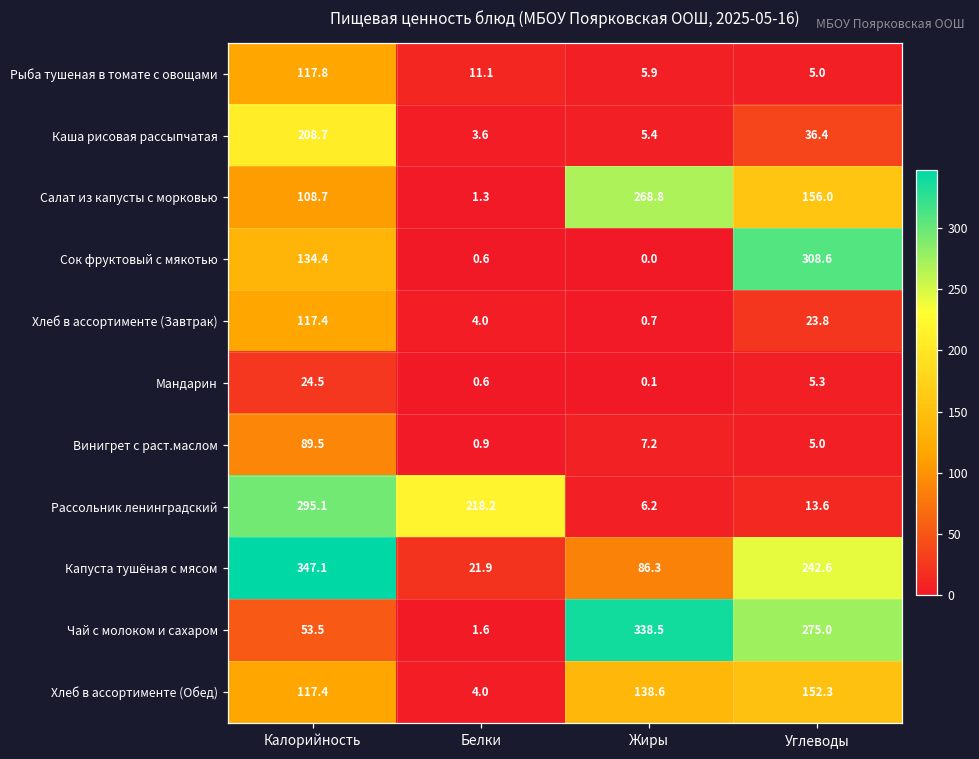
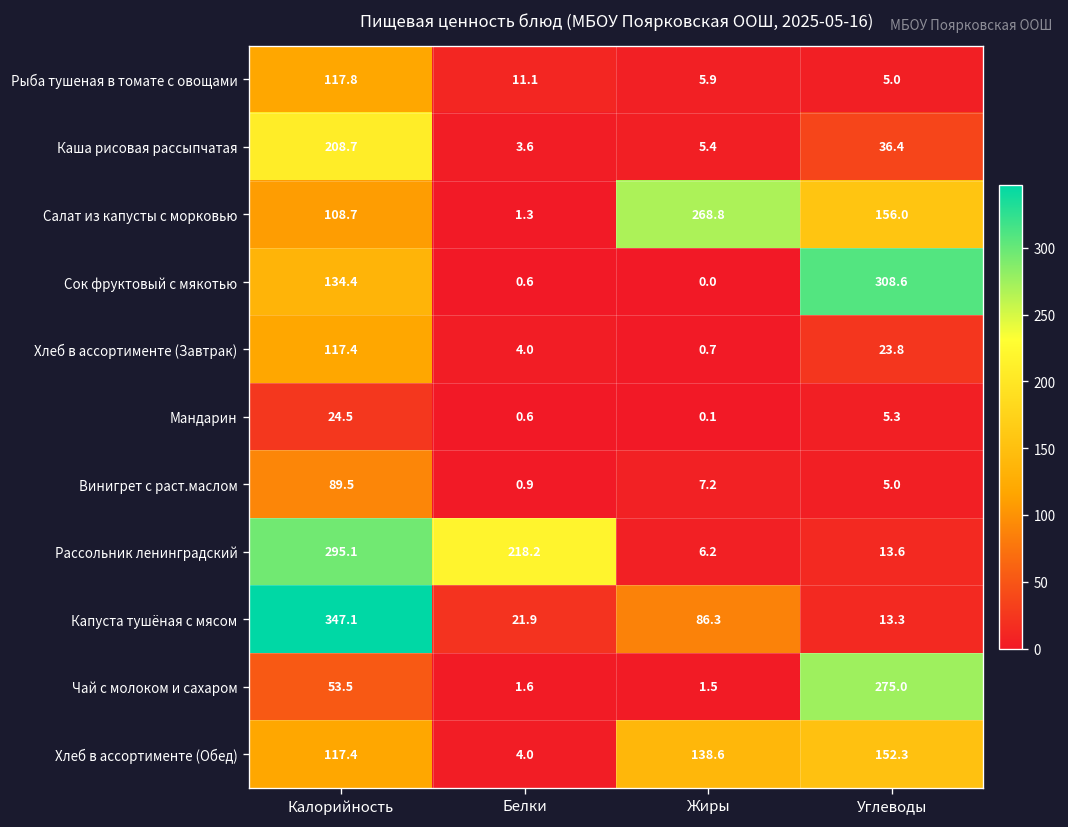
Капуста тушёная с мясом, Углеводы: 242.6 -> 13.3
Чай с молоком и сахаром, Жиры: 338.5 -> 1.5
